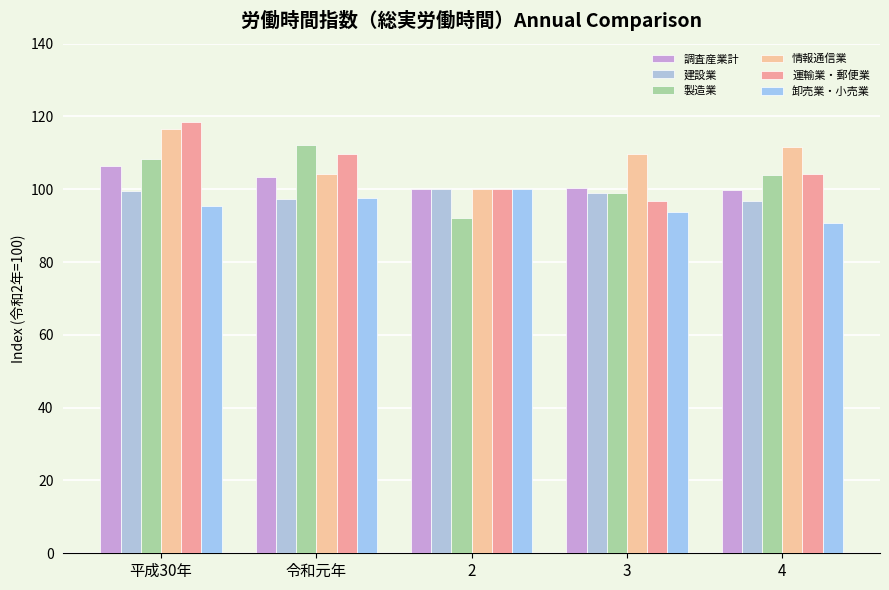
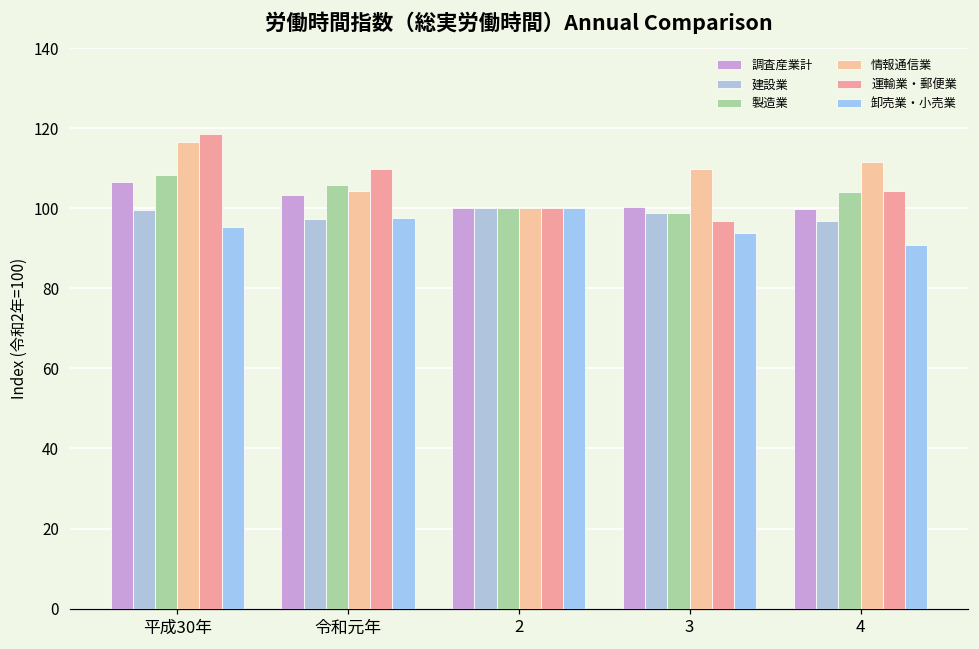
製造業, 令和元年: 112 -> 106
製造業, 2: 92 -> 100
